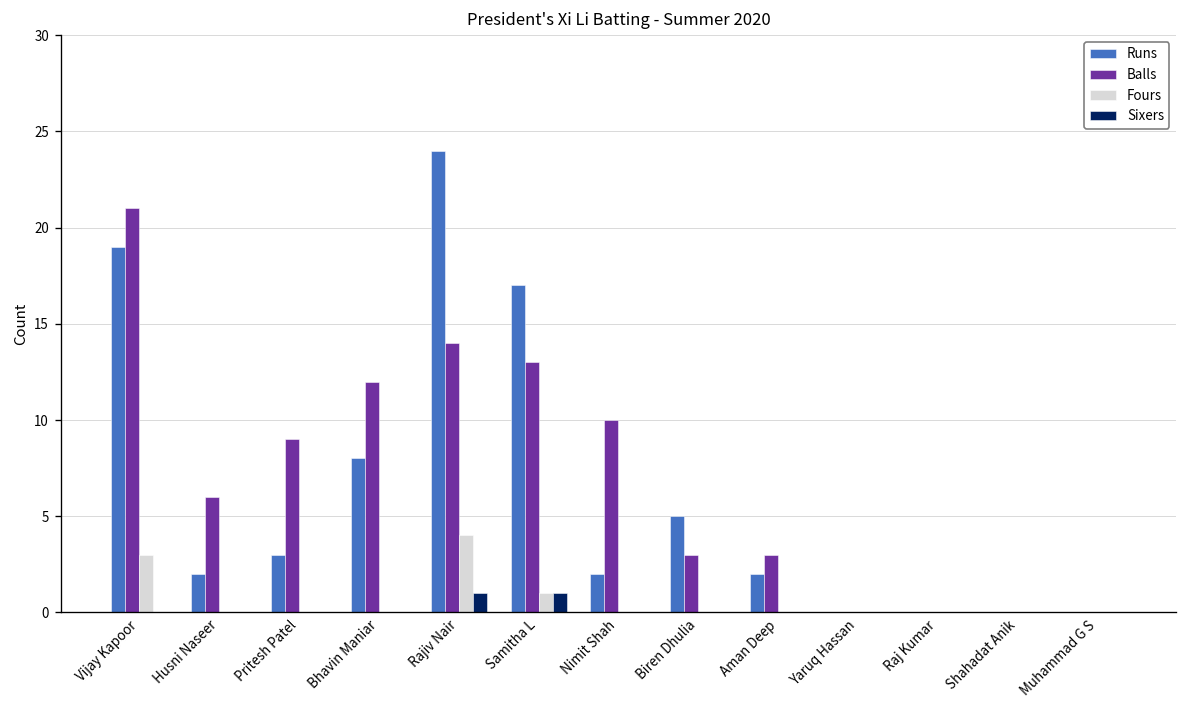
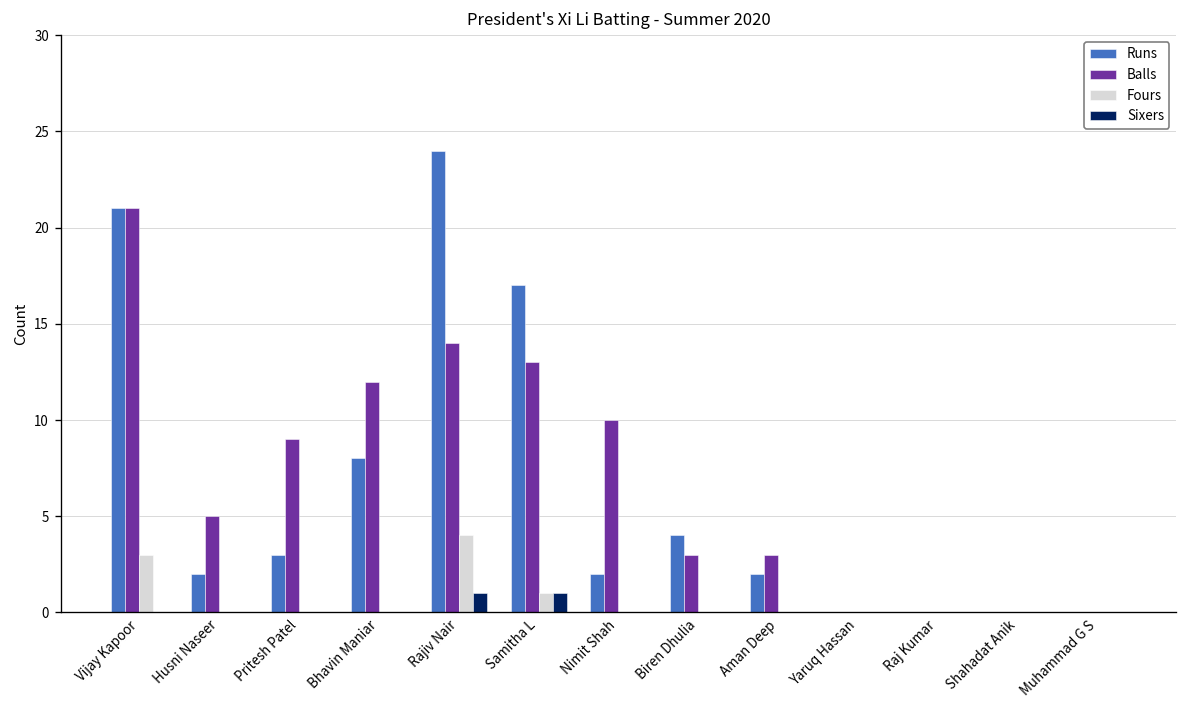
Runs, Vijay Kapoor: 19 -> 21
Balls, Husni Naseer: 6 -> 5
Runs, Biren Dhulia: 5 -> 4
